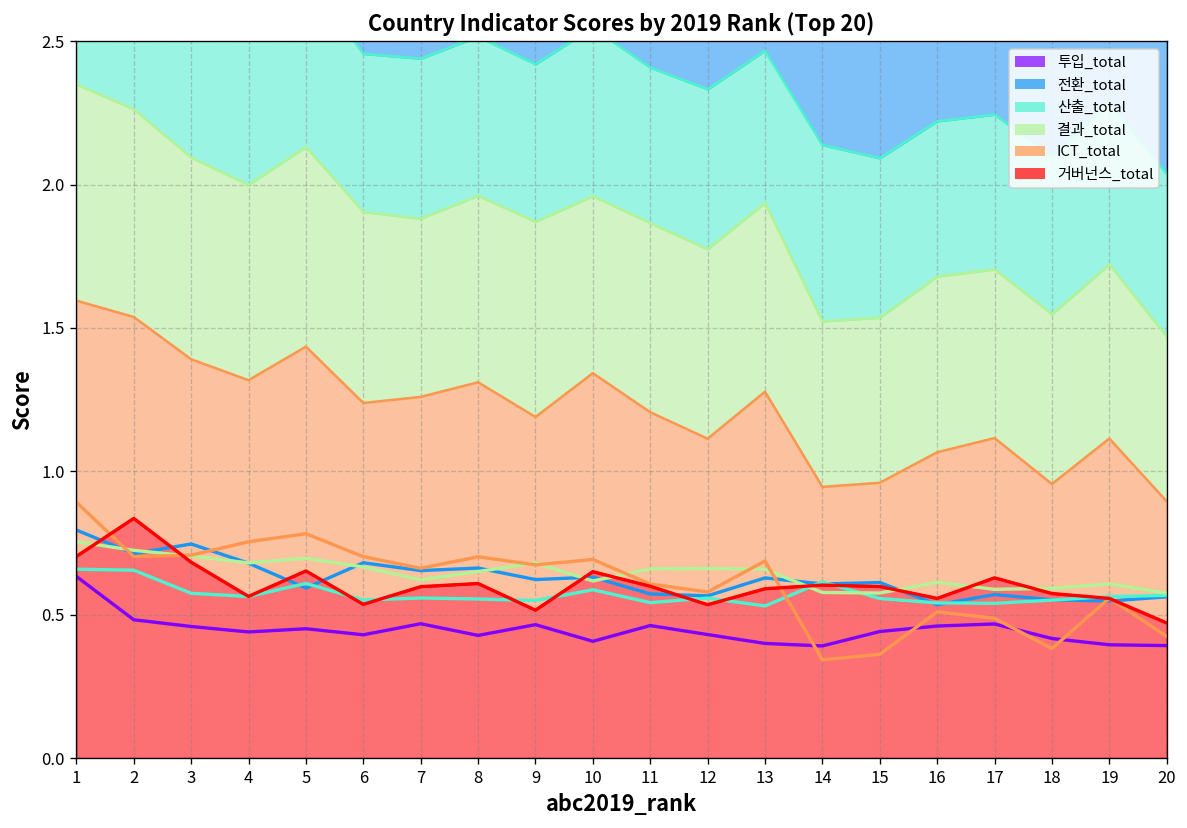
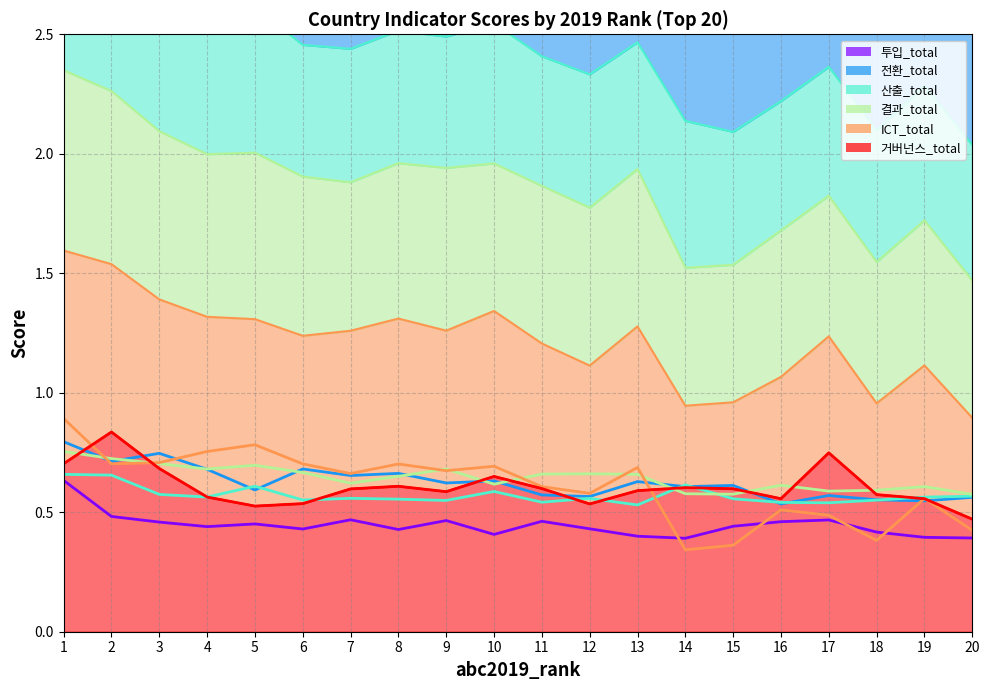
거버넌스_total, 5: 0.65 -> 0.53
거버넌스_total, 9: 0.52 -> 0.59
거버넌스_total, 17: 0.63 -> 0.75
